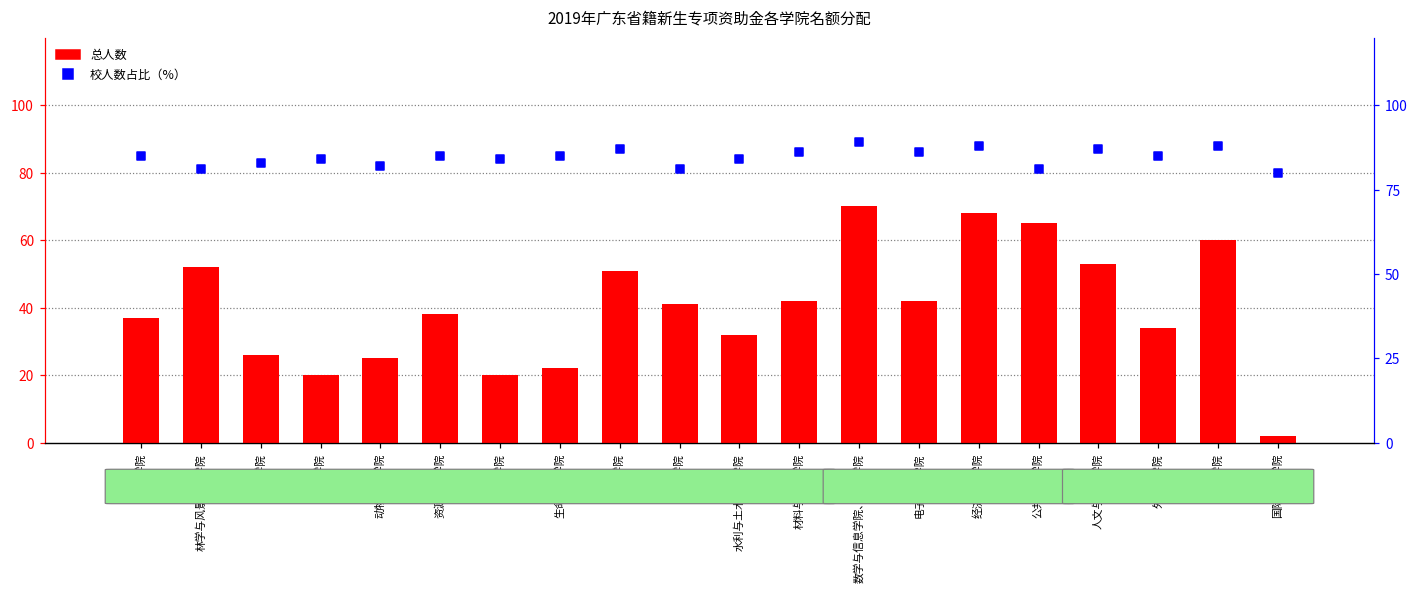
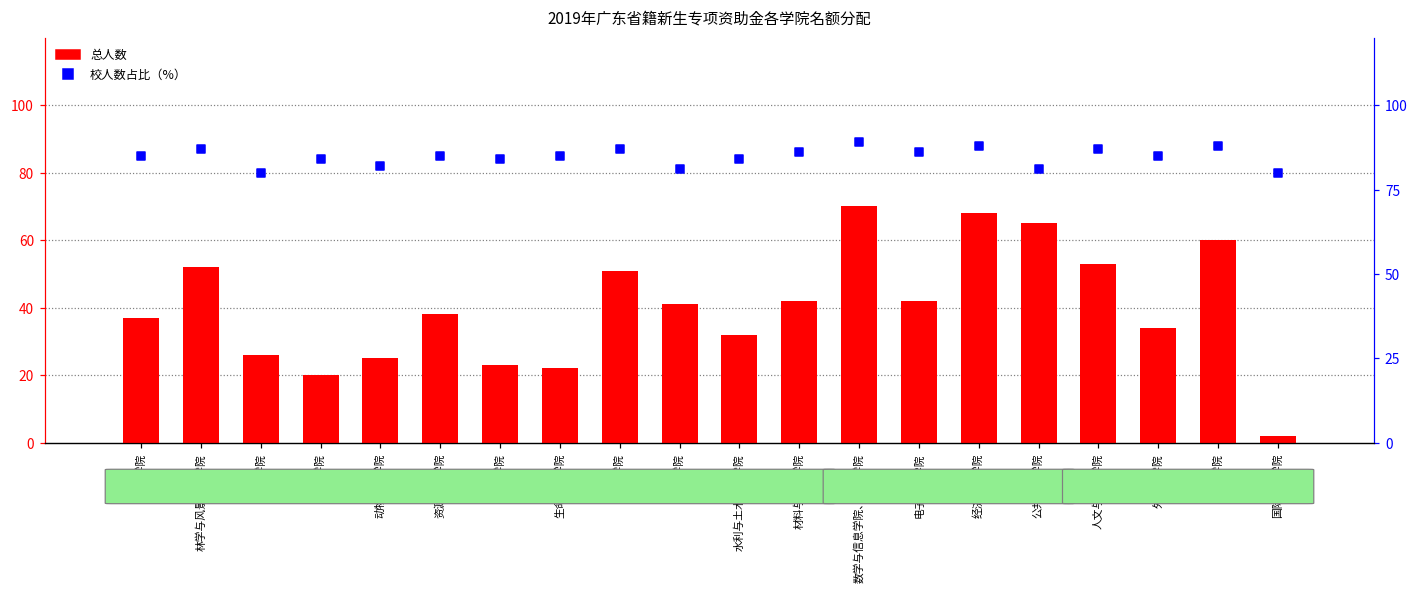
总人数, 海洋学院: 20 -> 23
校人数占比（%）, 林学与风景园林学院: 81 -> 87
校人数占比（%）, 园艺学院: 83 -> 80
